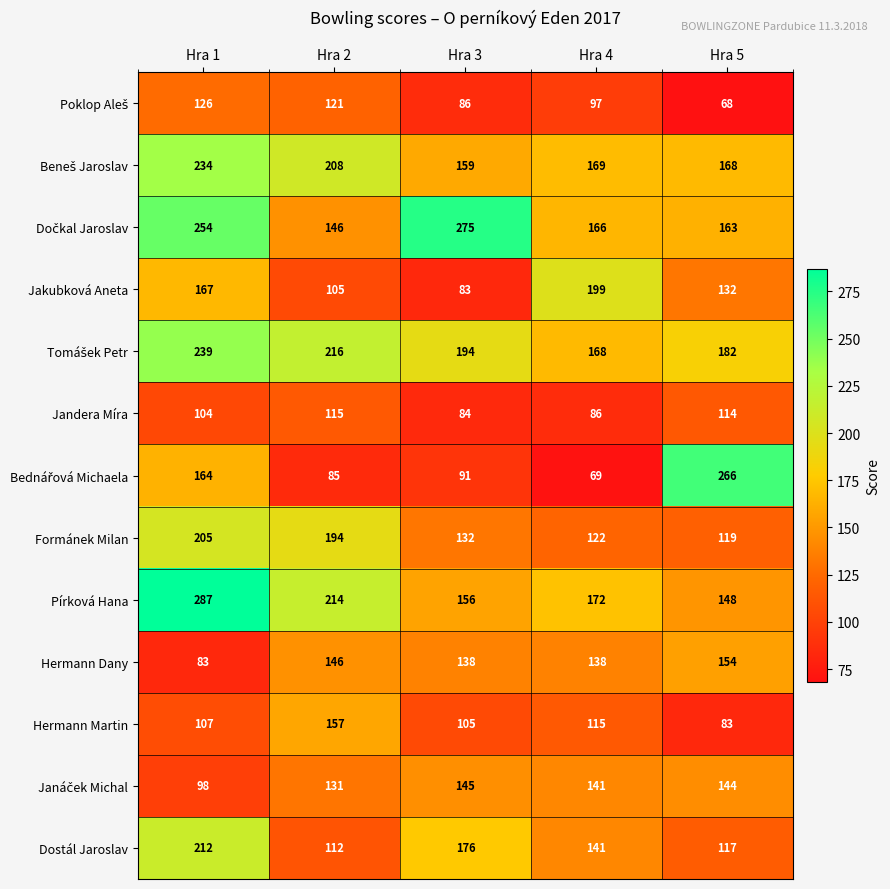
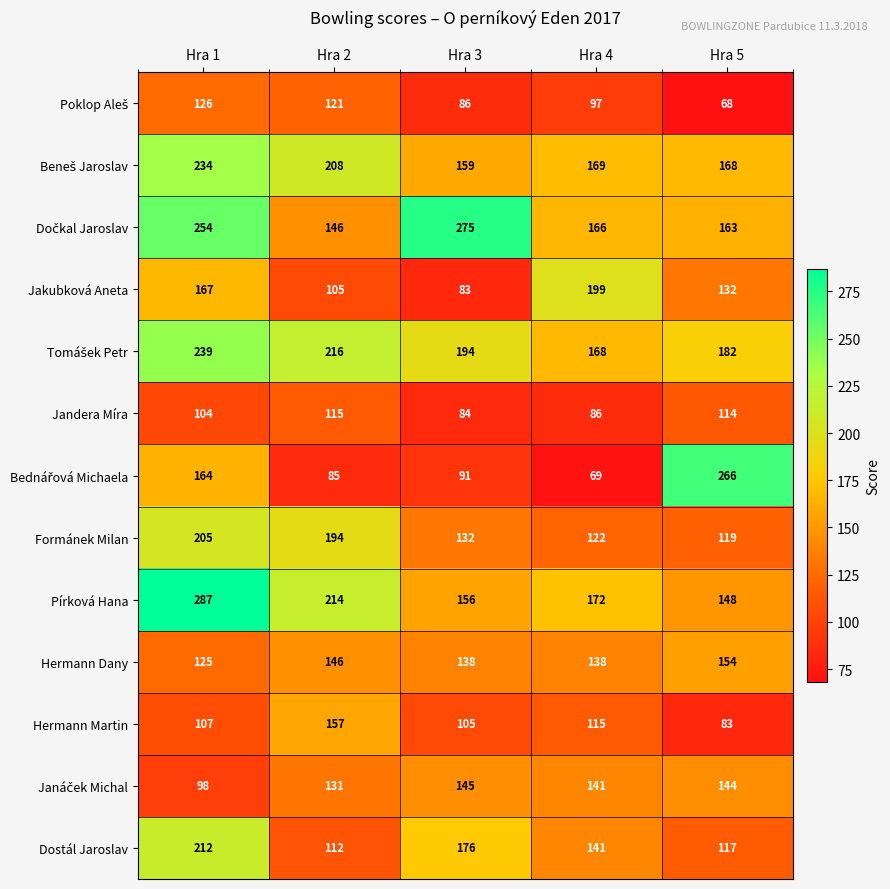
Hermann Dany, Hra 1: 83 -> 125
